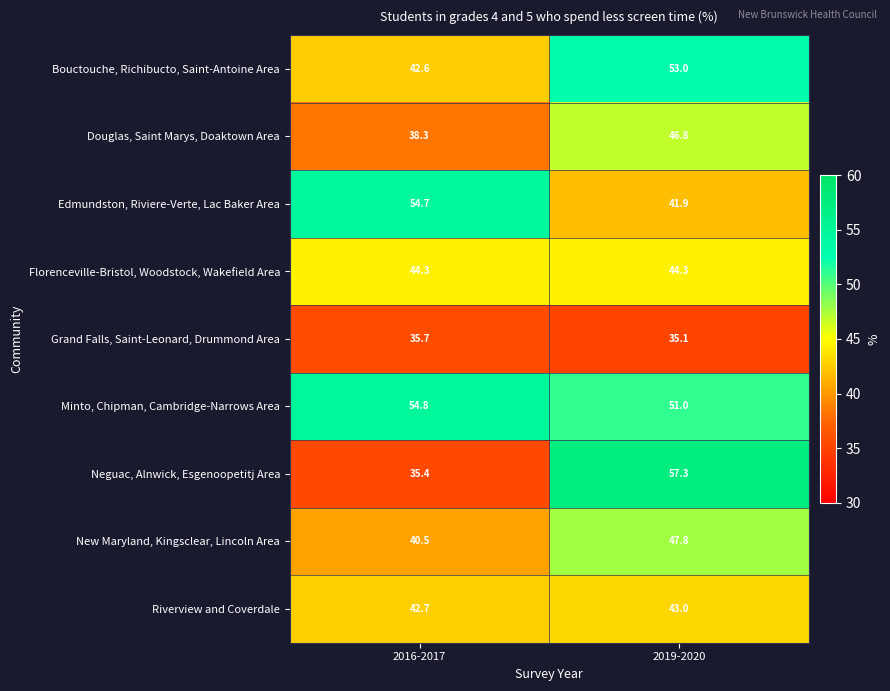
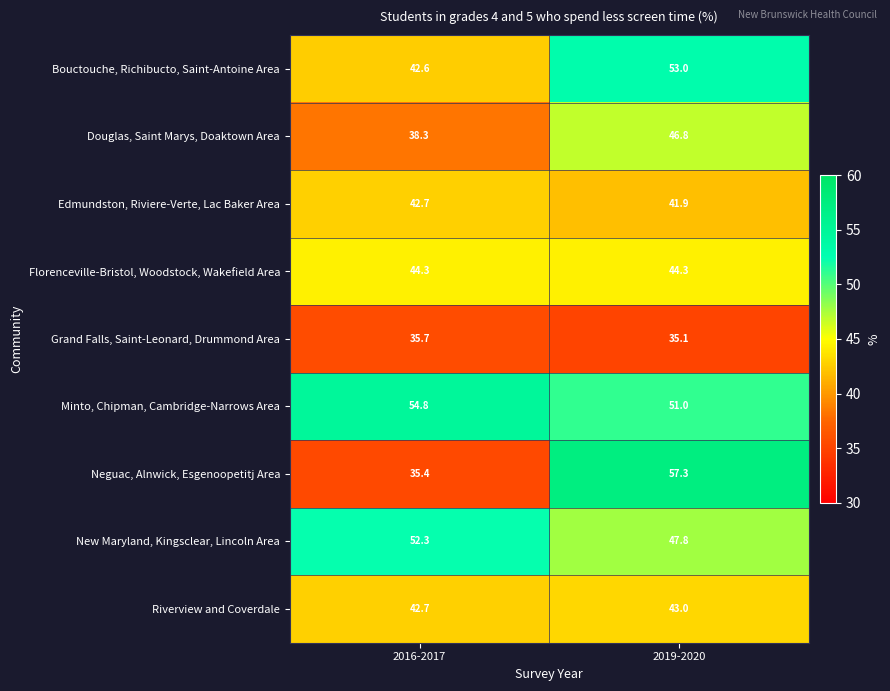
Edmundston, Riviere-Verte, Lac Baker Area, 2016-2017: 54.7 -> 42.7
New Maryland, Kingsclear, Lincoln Area, 2016-2017: 40.5 -> 52.3
